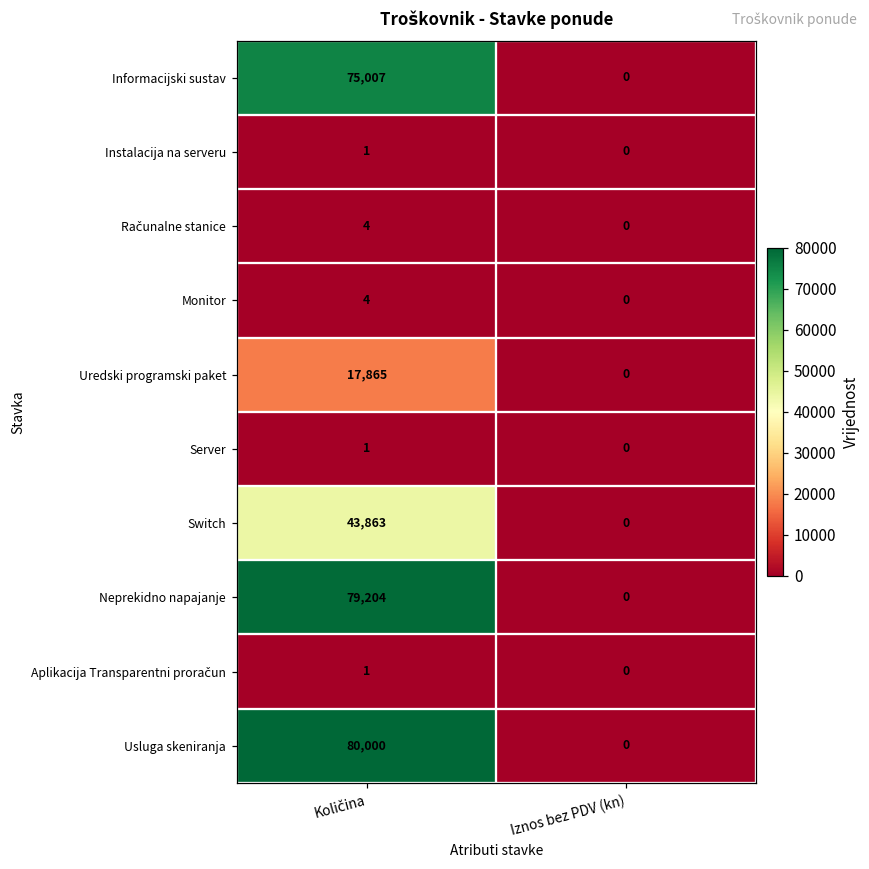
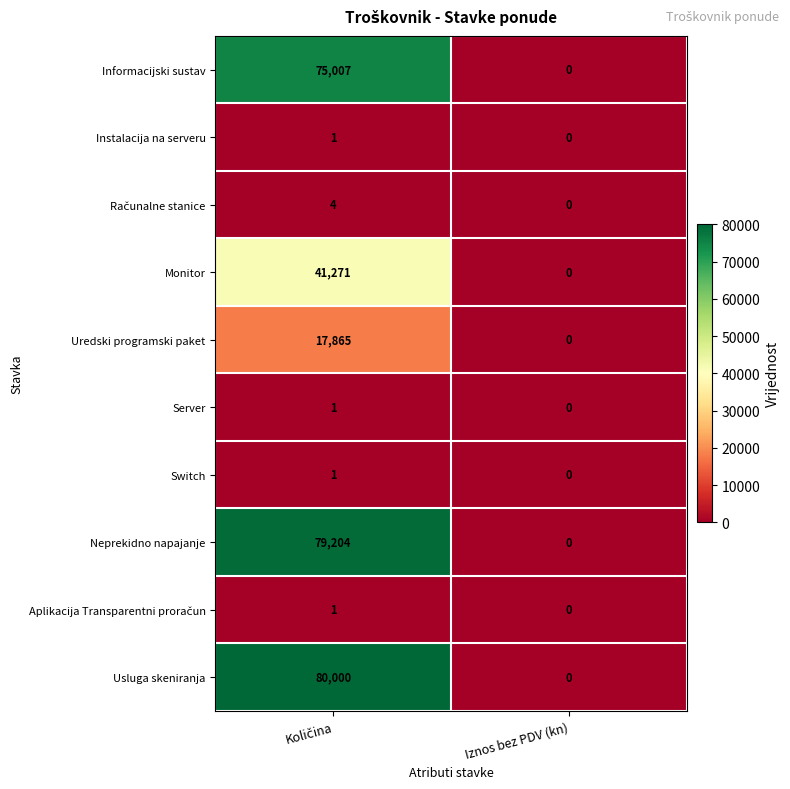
Monitor, Količina: 4 -> 41,271
Switch, Količina: 43,863 -> 1
